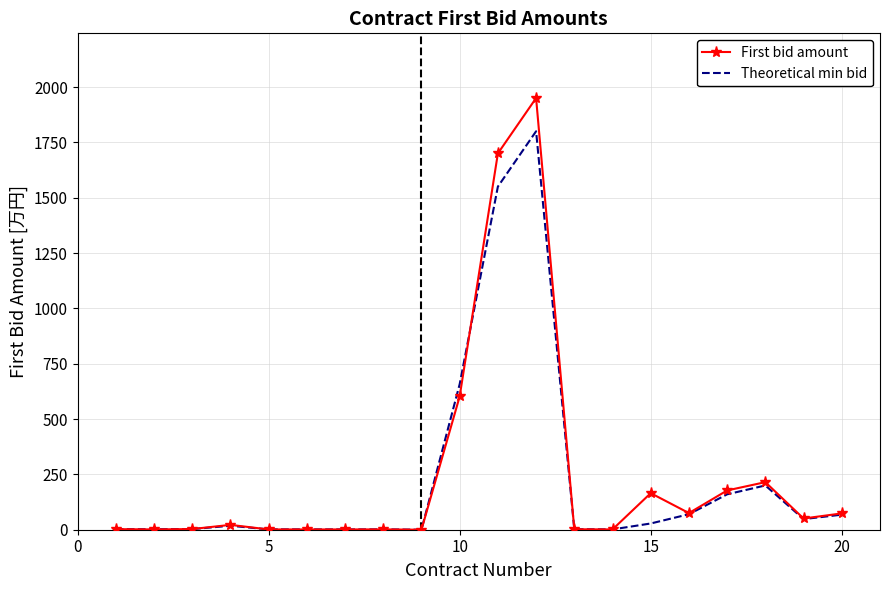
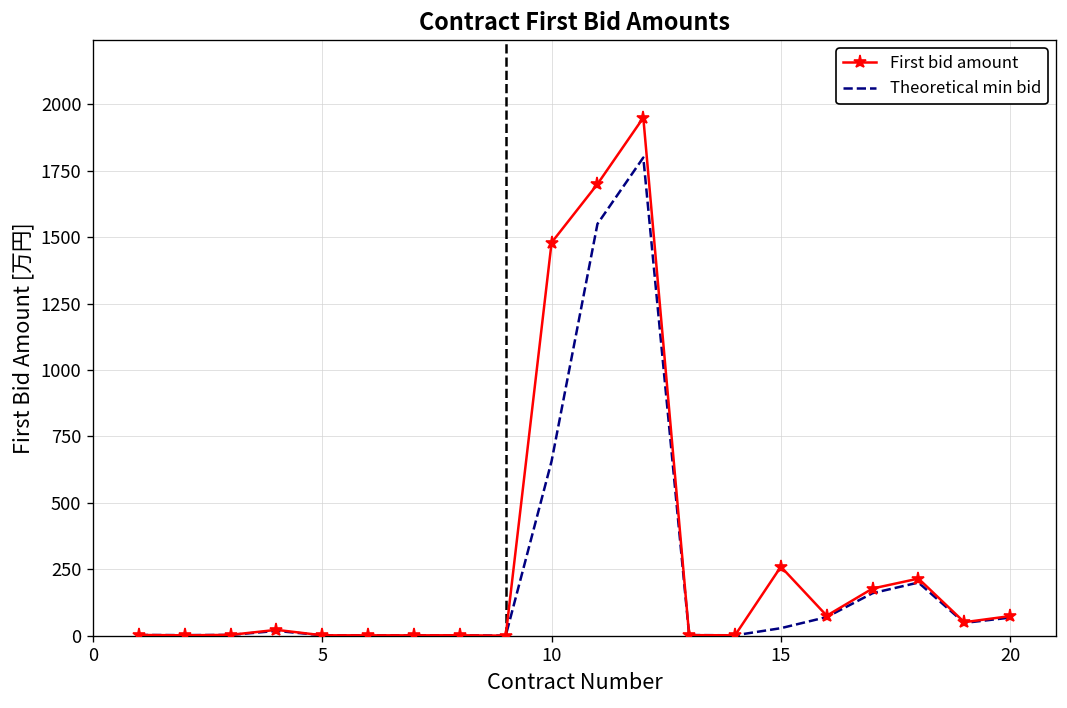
First bid amount, 10: 600 -> 1480
First bid amount, 15: 170 -> 260
